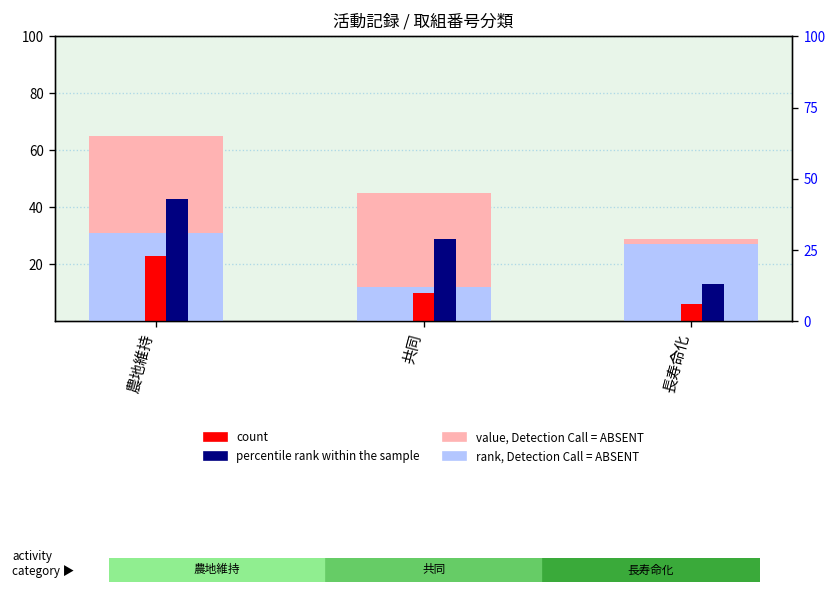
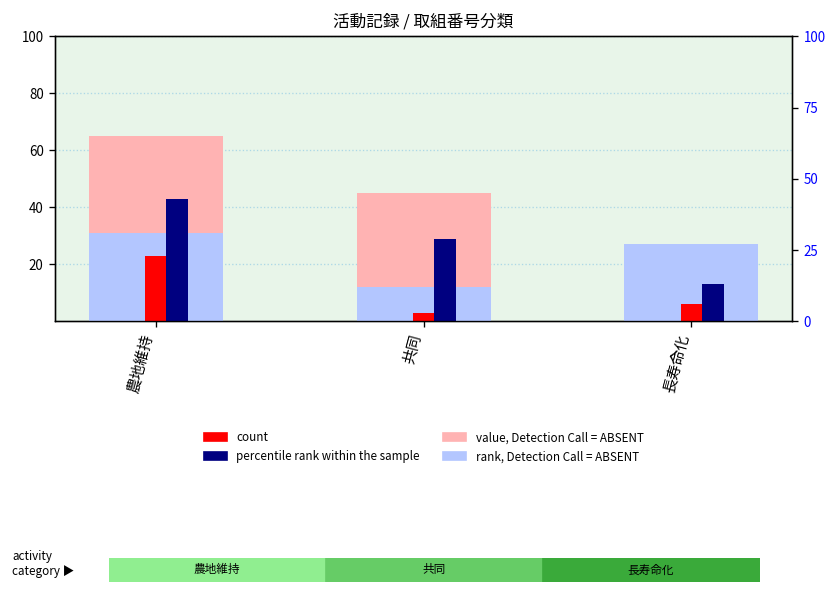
count, 共同: 10 -> 3
value, Detection Call = ABSENT, 長寿命化: 29 -> 25
